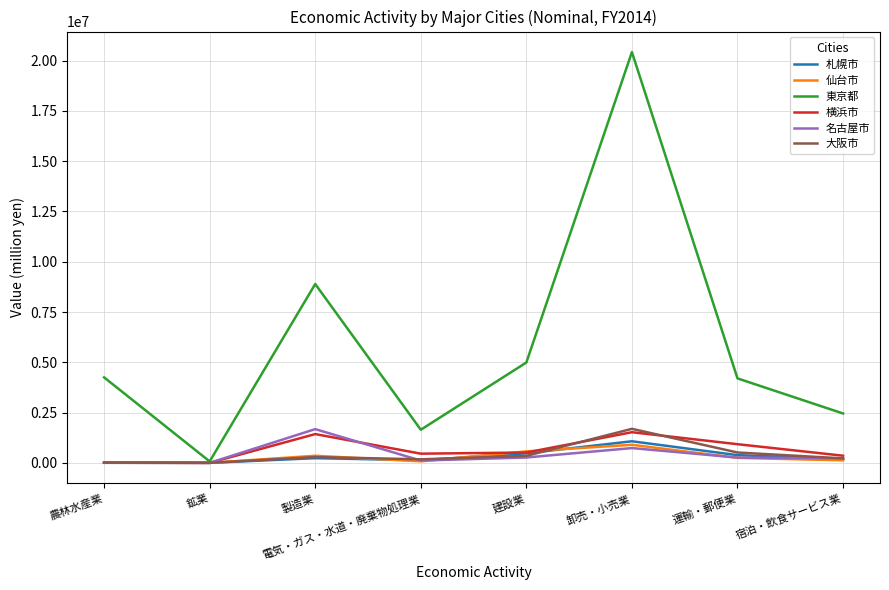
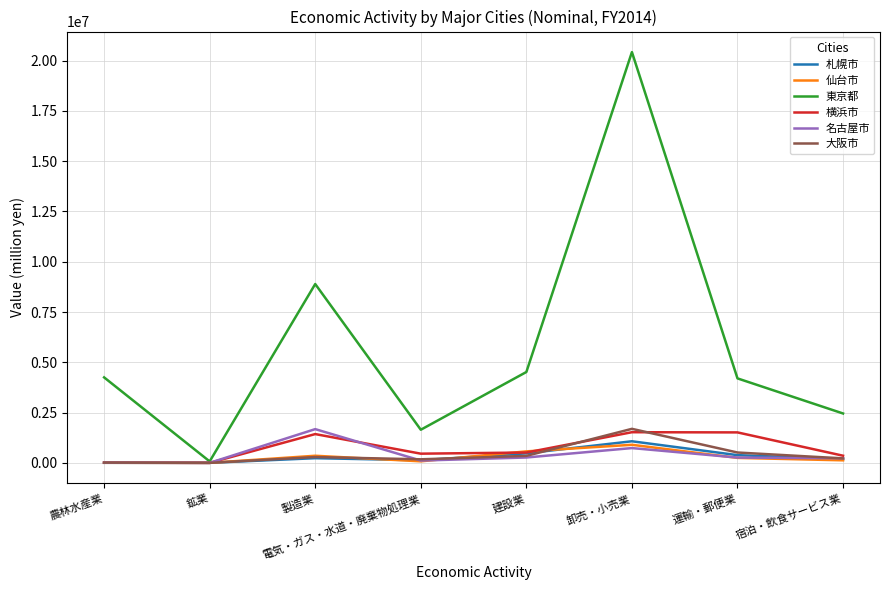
東京都, 建設業: 5000000 -> 4500000
横浜市, 運輸・郵便業: 900000 -> 1500000
